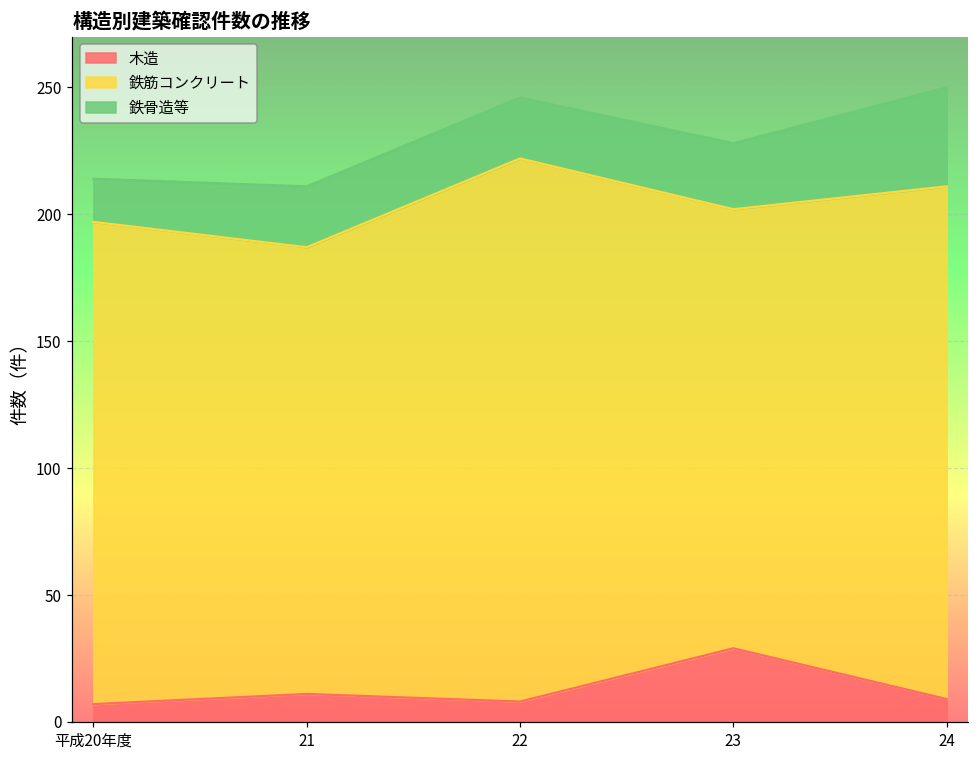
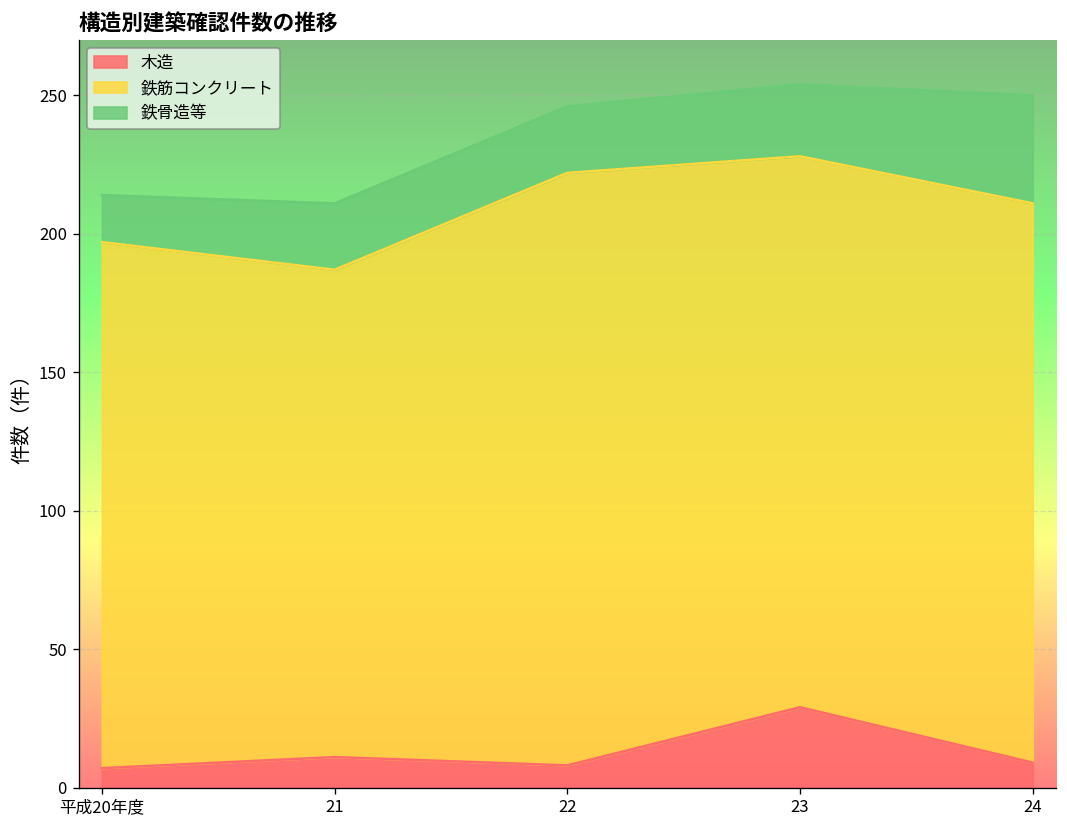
鉄筋コンクリート, 23: 173 -> 199
